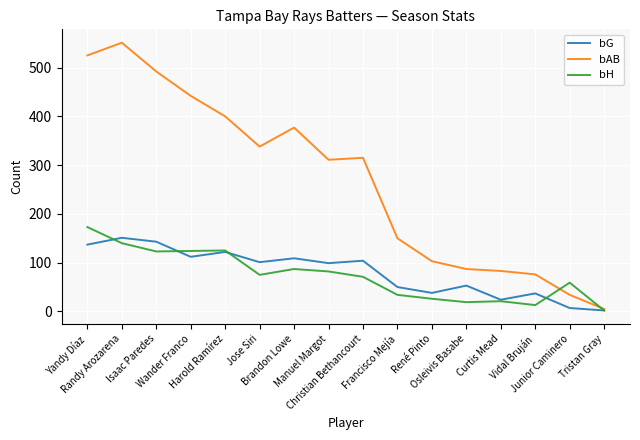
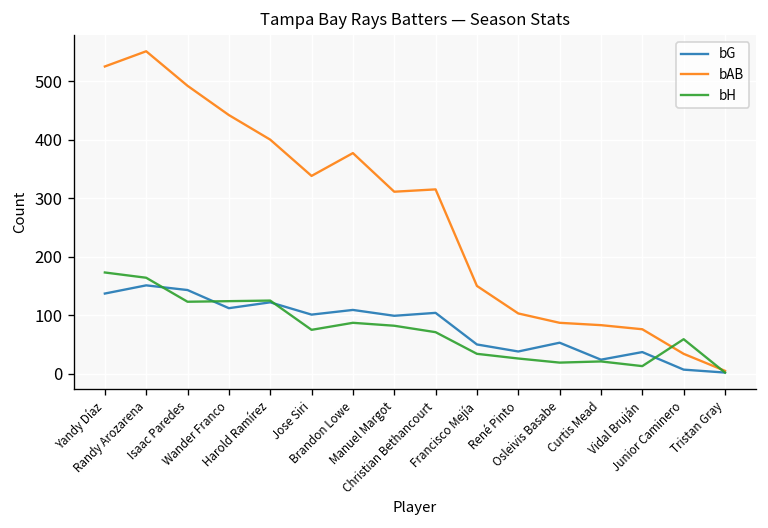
bH, Randy Arozarena: 140 -> 160
